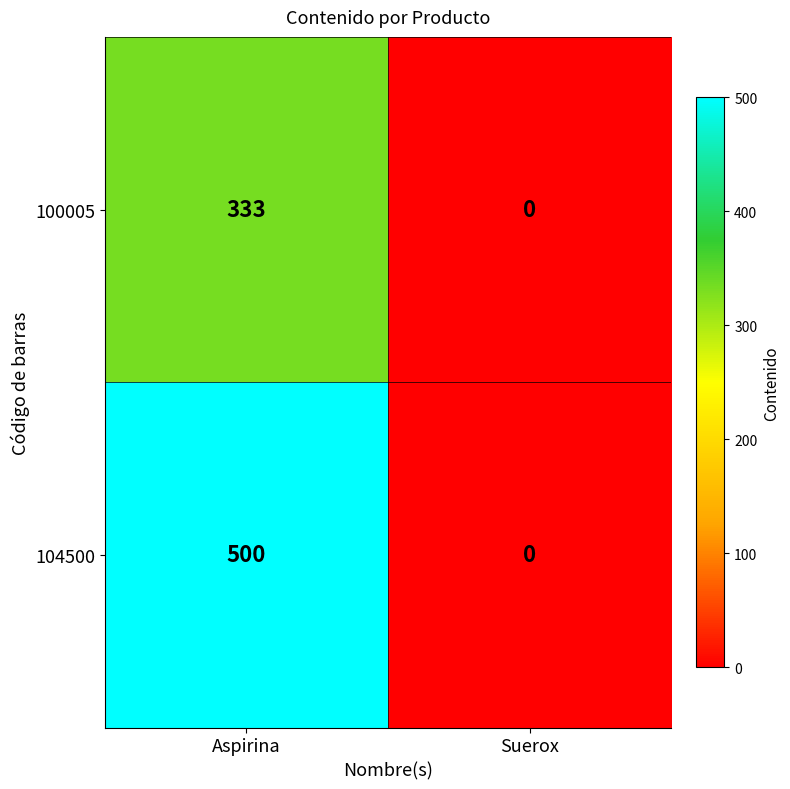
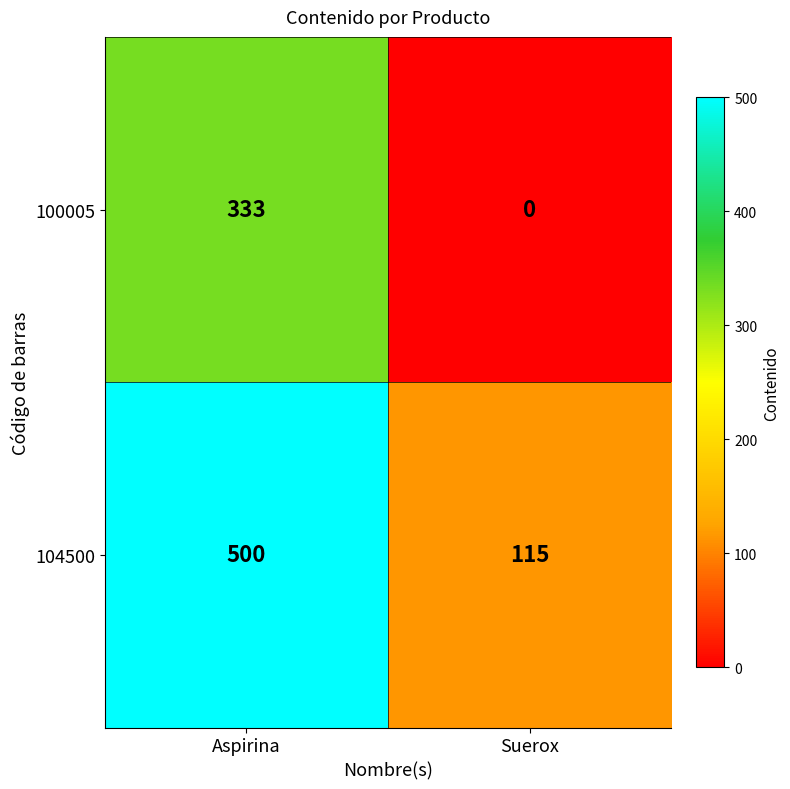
104500, Suerox: 0 -> 115
